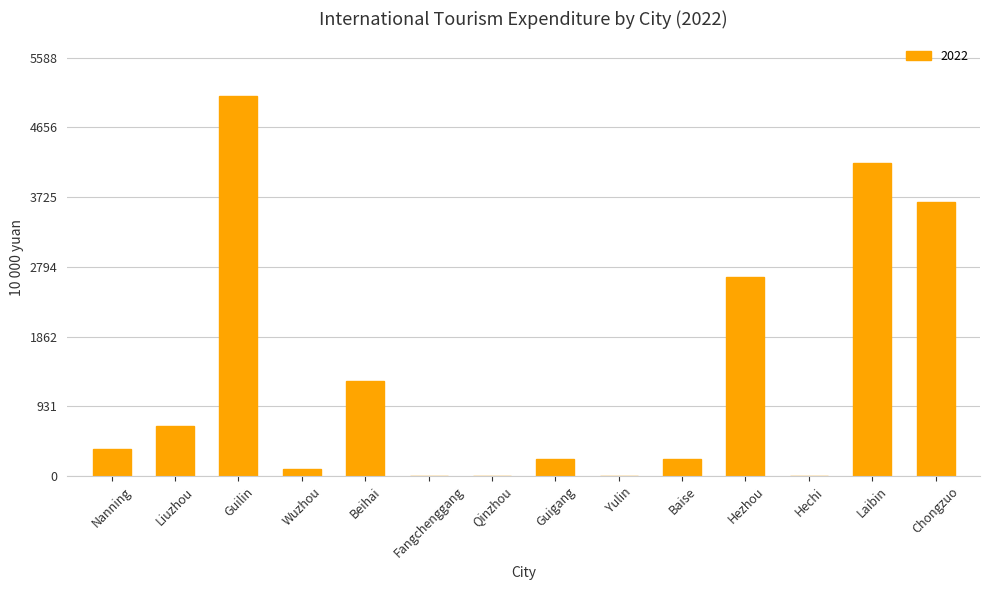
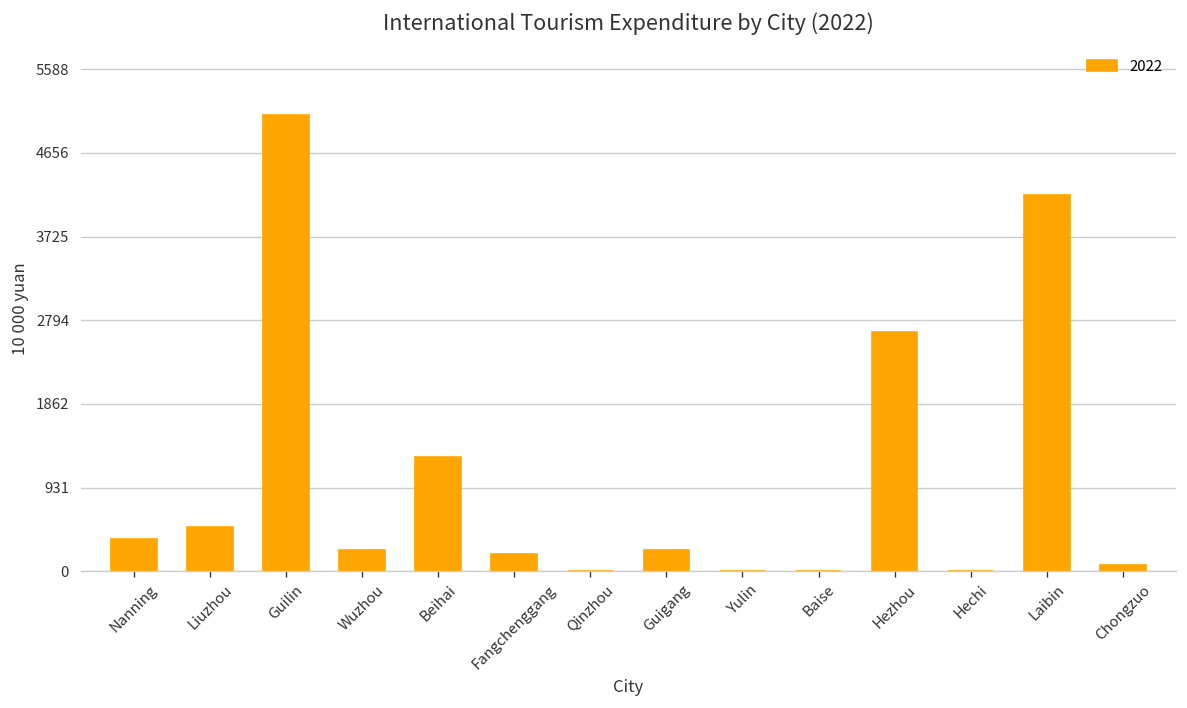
Liuzhou: 700 -> 500
Wuzhou: 100 -> 200
Fangchenggang: 0 -> 200
Baise: 200 -> 0
Chongzuo: 3700 -> 100
